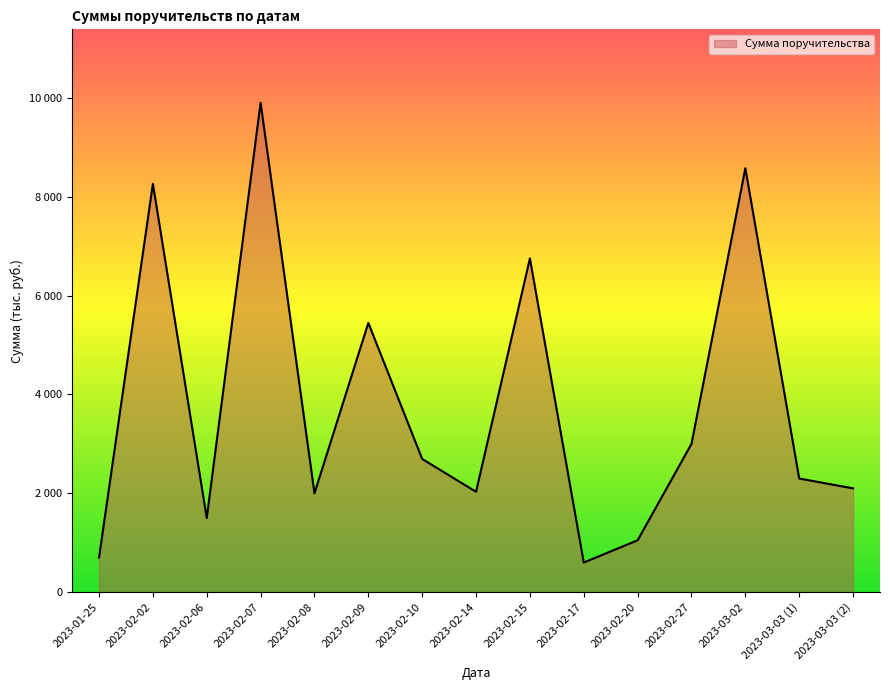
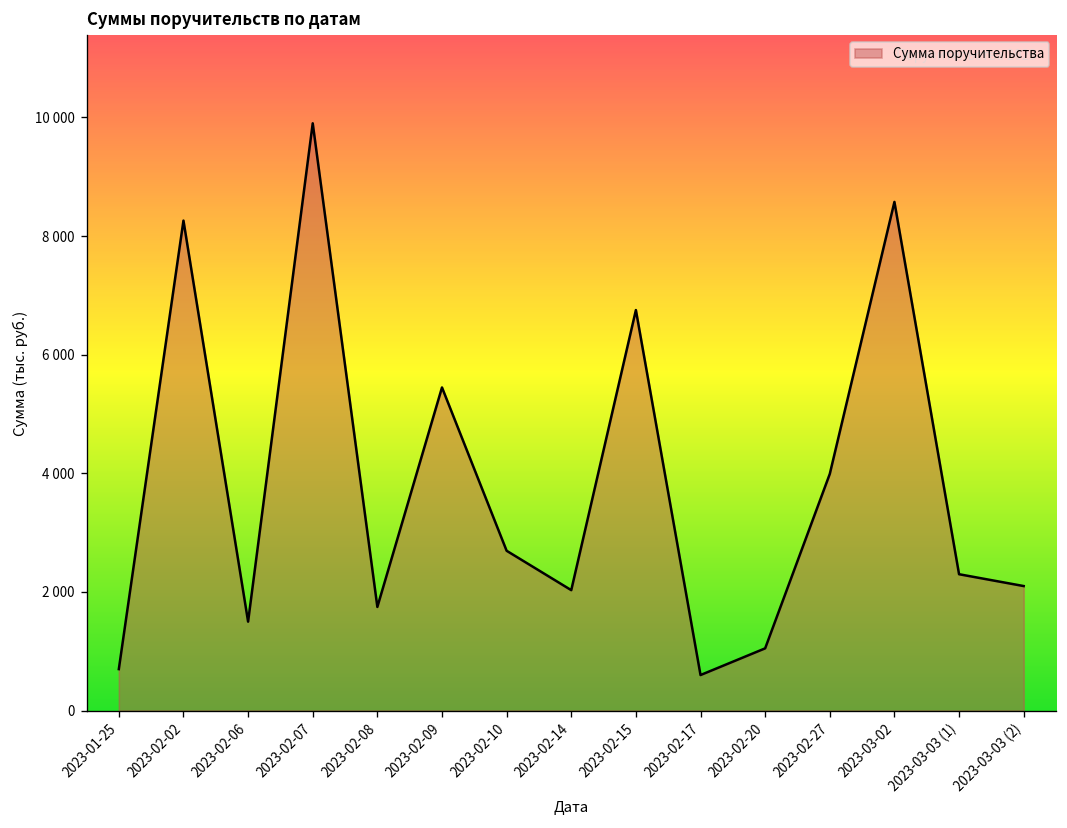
2023-02-08: 2000 -> 1700
2023-02-27: 3000 -> 4000
